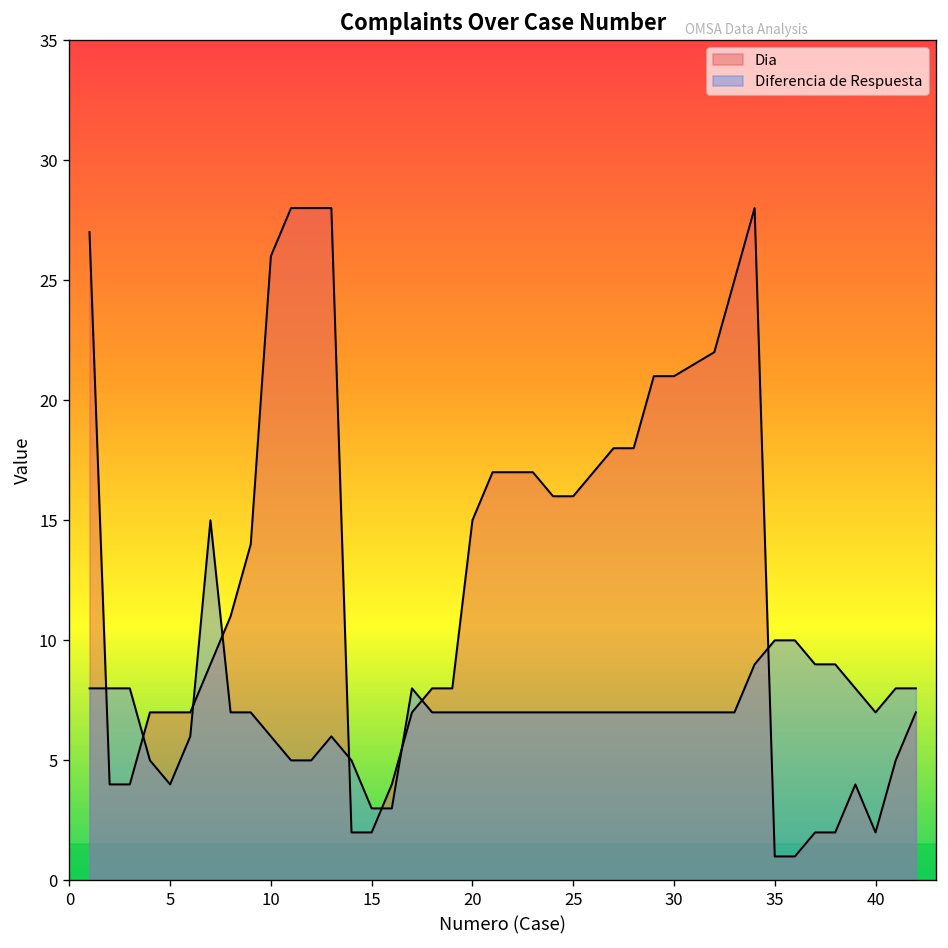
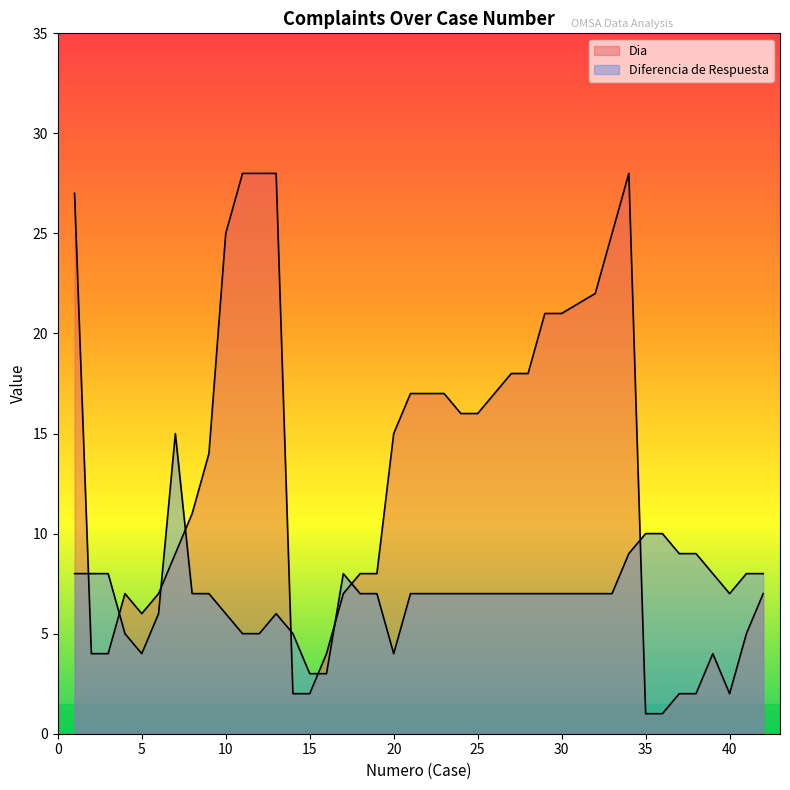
Dia, 5: 7 -> 6
Dia, 10: 26 -> 25
Diferencia de Respuesta, 20: 7 -> 4
